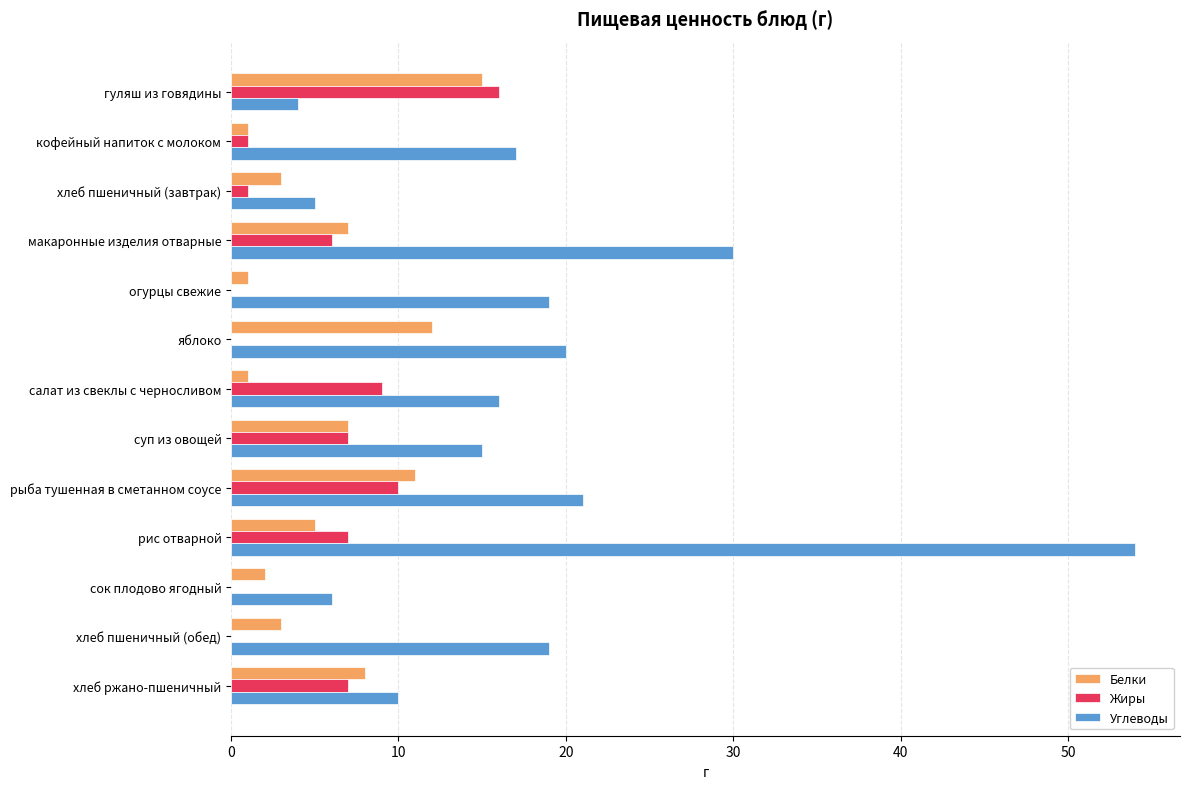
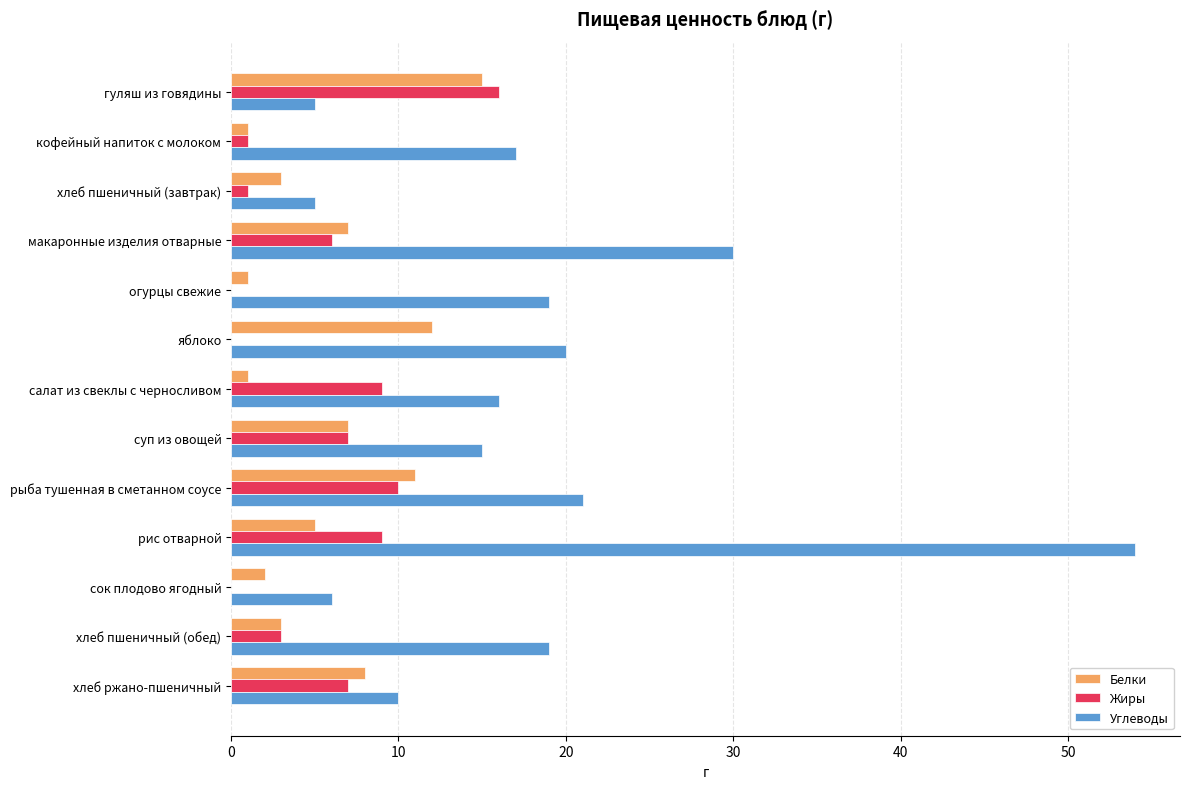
Углеводы, гуляш из говядины: 4 -> 5
Жиры, рис отварной: 7 -> 9
Жиры, хлеб пшеничный (обед): 0 -> 3
